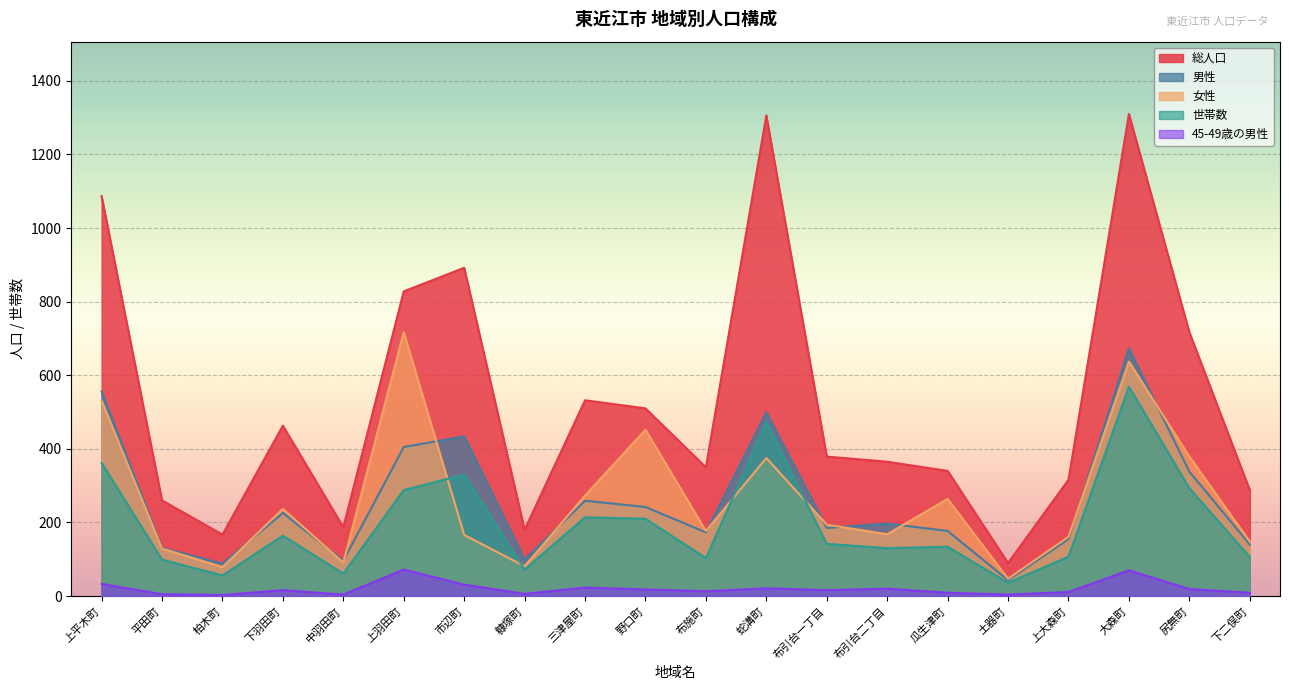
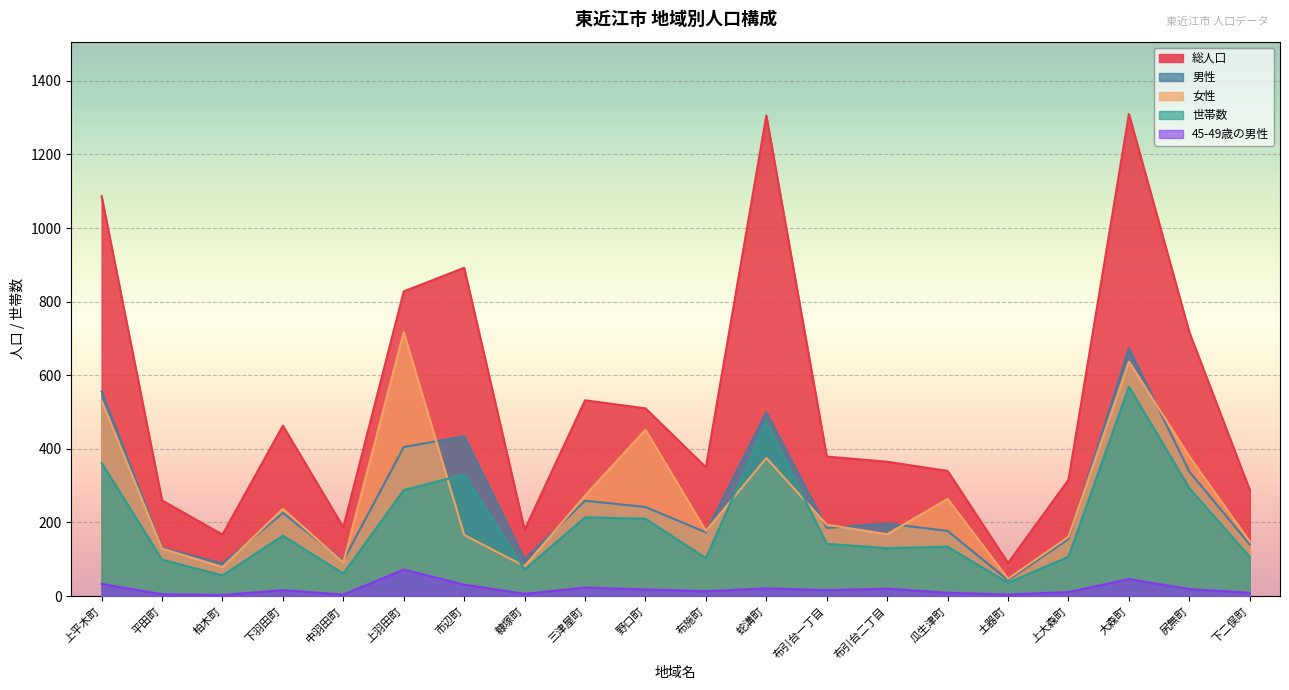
45-49歳の男性, 大森町: 70 -> 50
